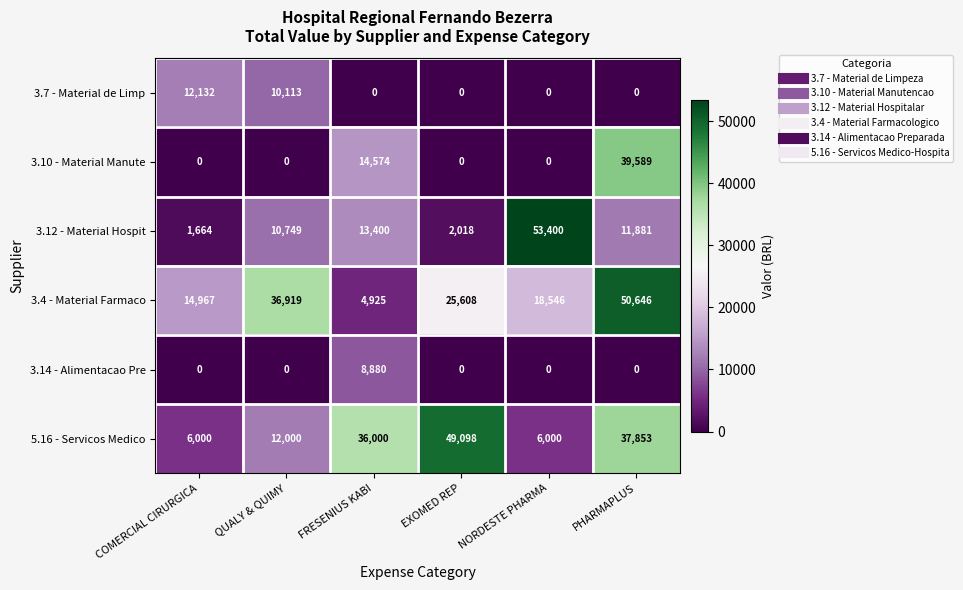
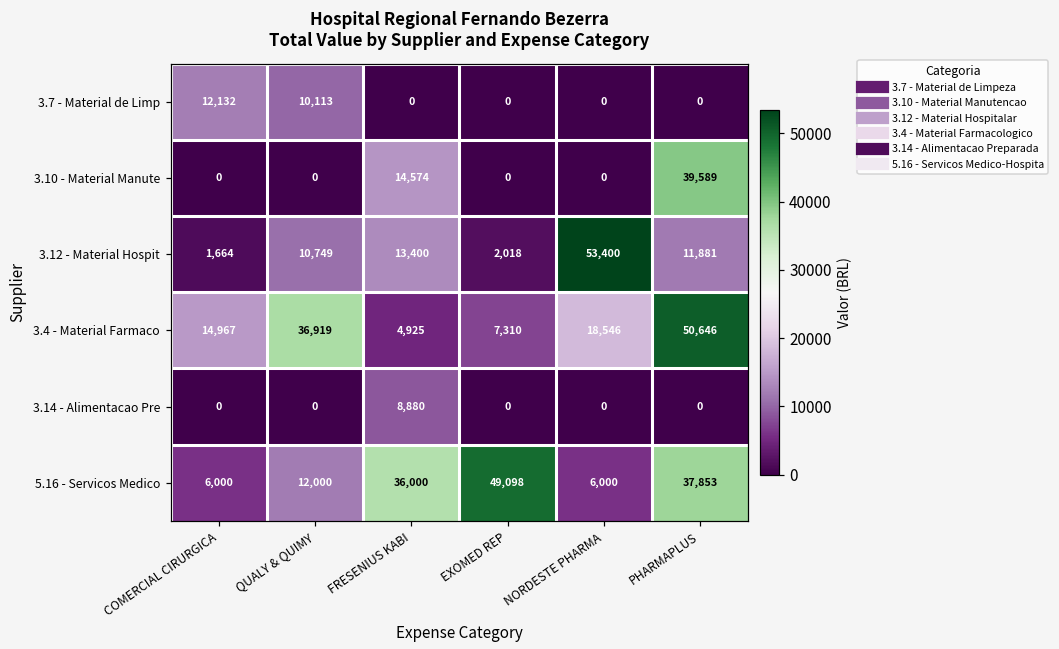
3.4 - Material Farmaco, EXOMED REP: 25,608 -> 7,310
